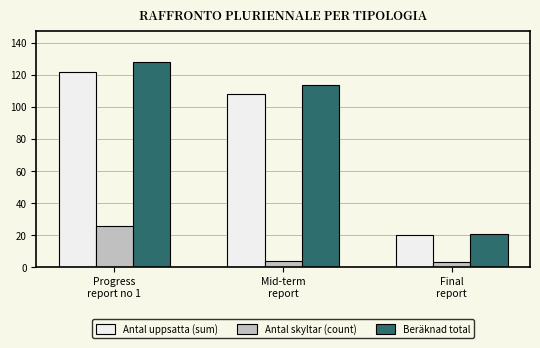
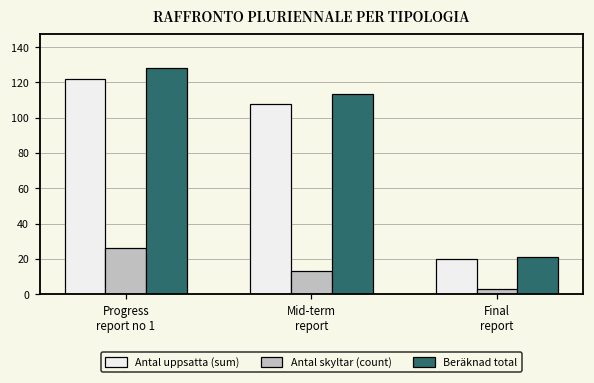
Antal skyltar (count), Mid-term report: 4 -> 13
